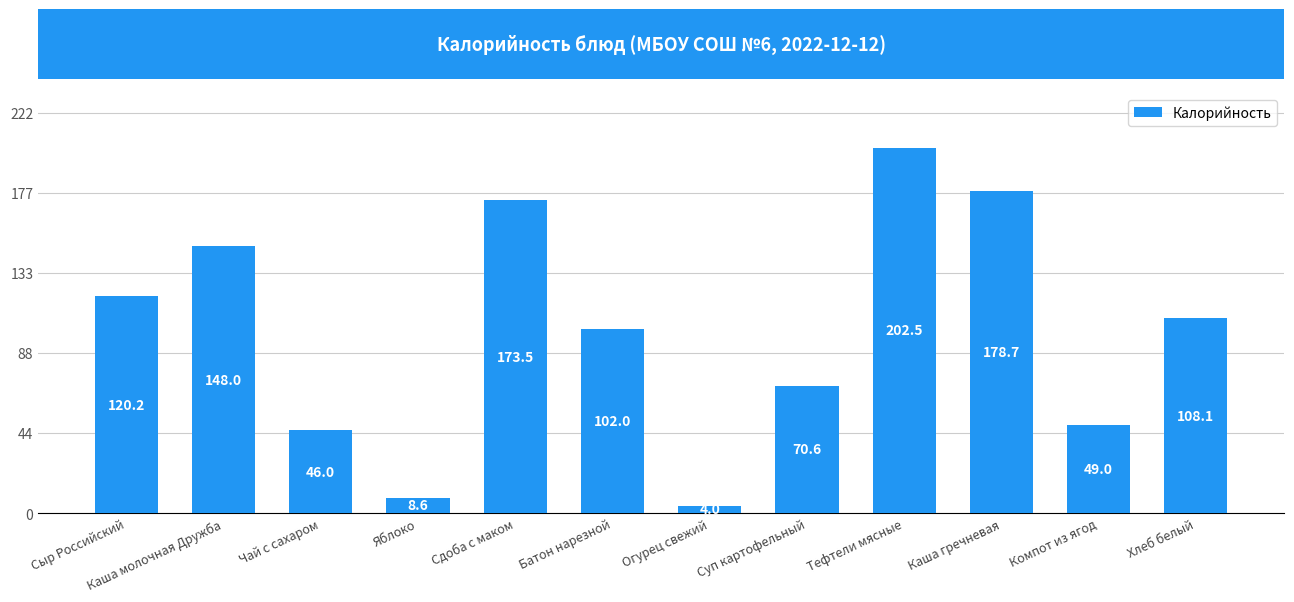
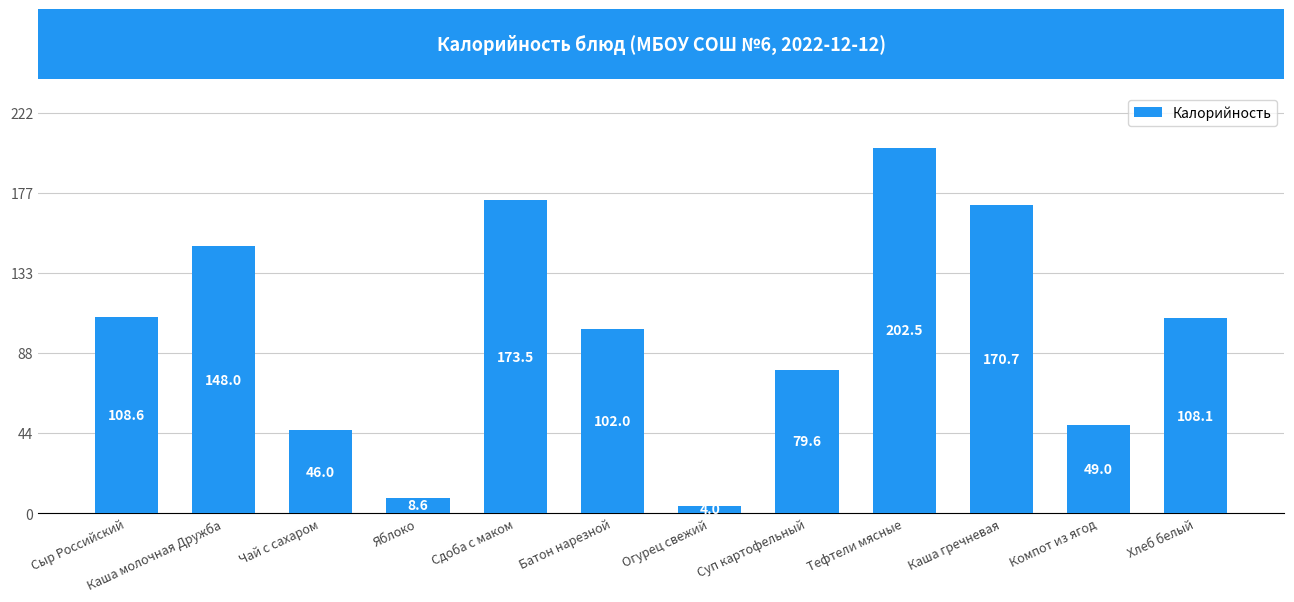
Сыр Российский: 120.2 -> 108.6
Суп картофельный: 70.6 -> 79.6
Каша гречневая: 178.7 -> 170.7
